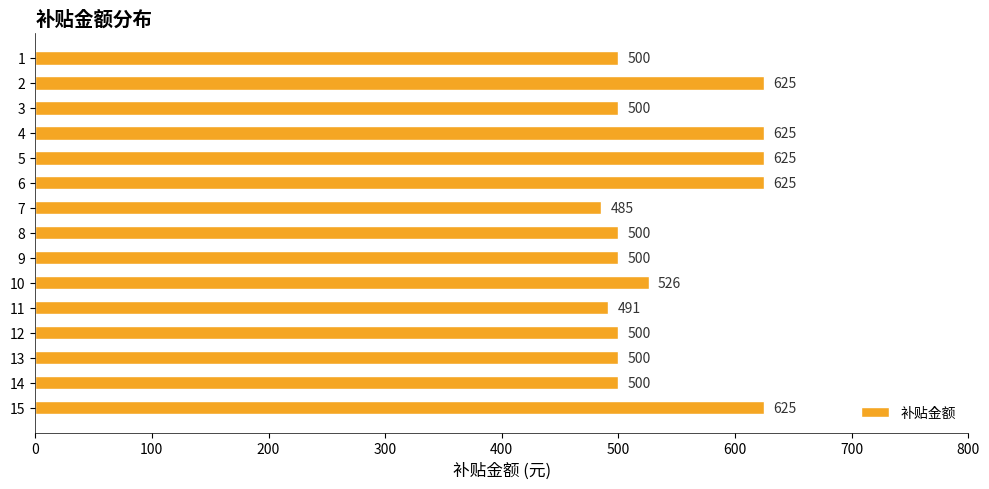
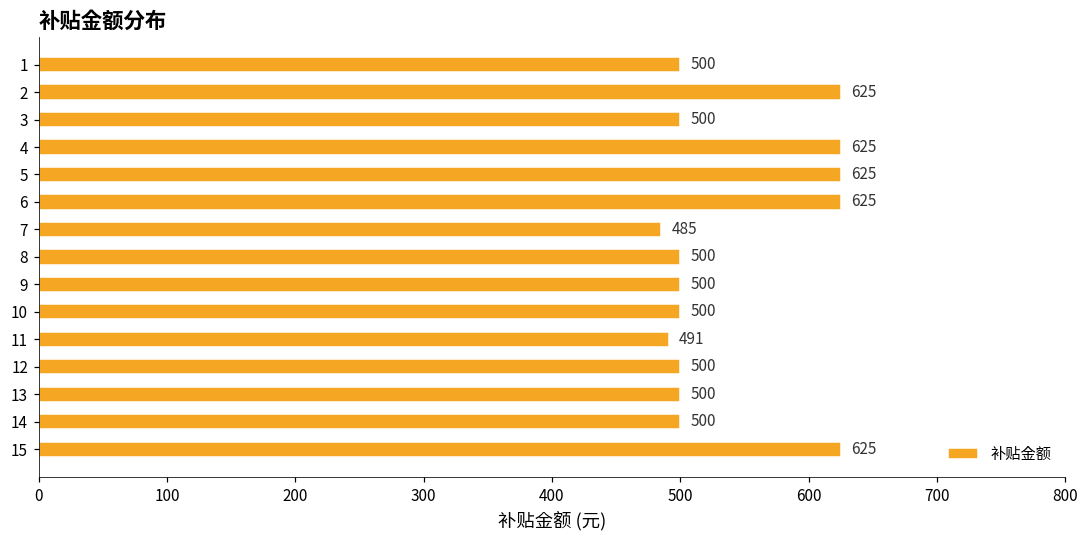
10: 526 -> 500
